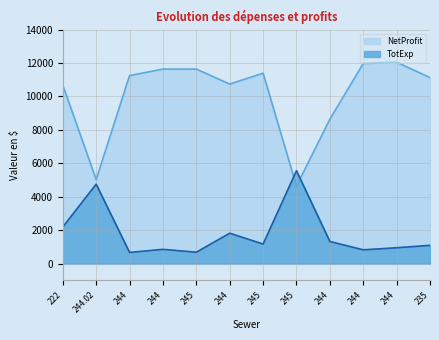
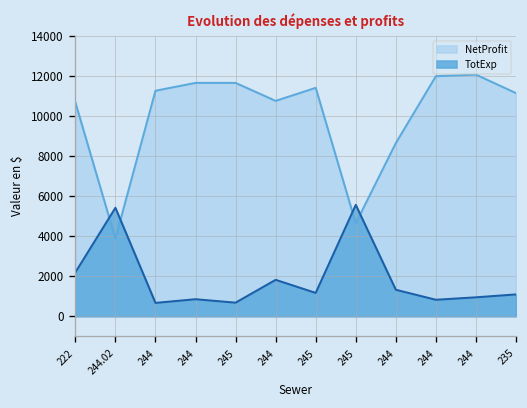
NetProfit, 244.02: 5000 -> 3900
TotExp, 244.02: 4800 -> 5400
